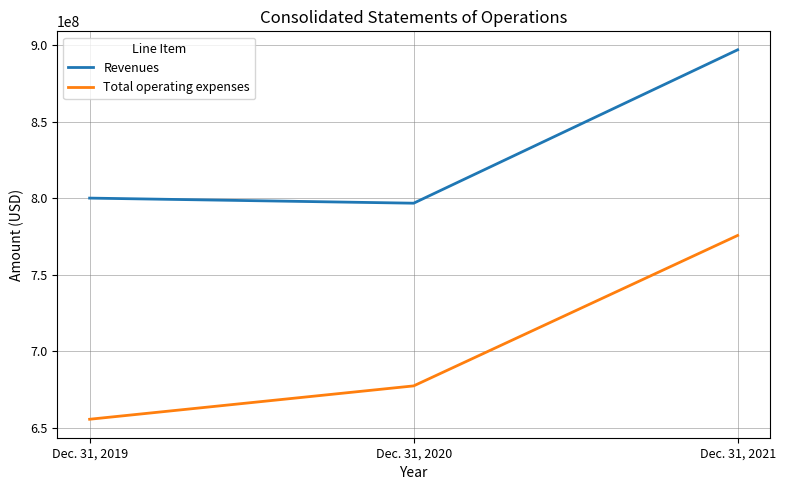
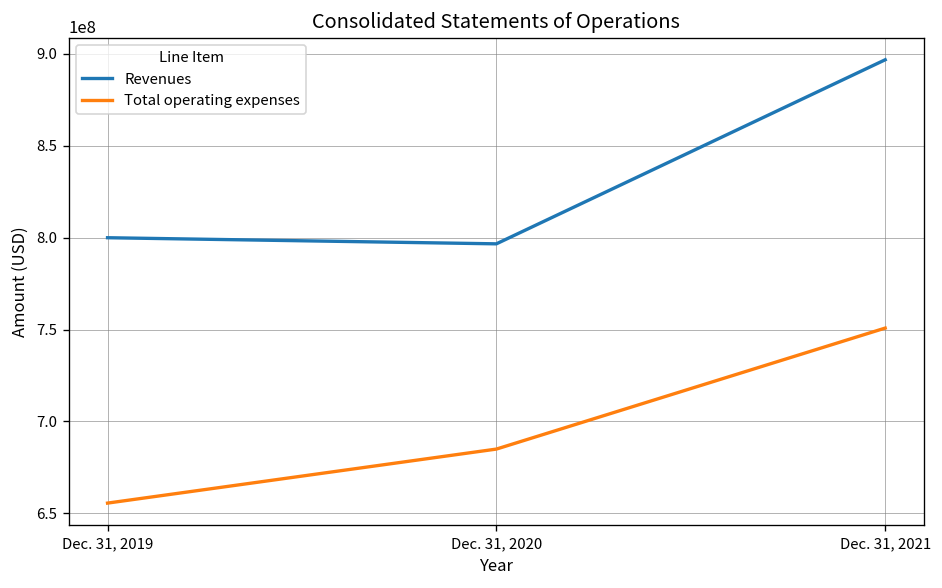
Total operating expenses, Dec. 31, 2020: 677000000 -> 685000000
Total operating expenses, Dec. 31, 2021: 776000000 -> 751000000
